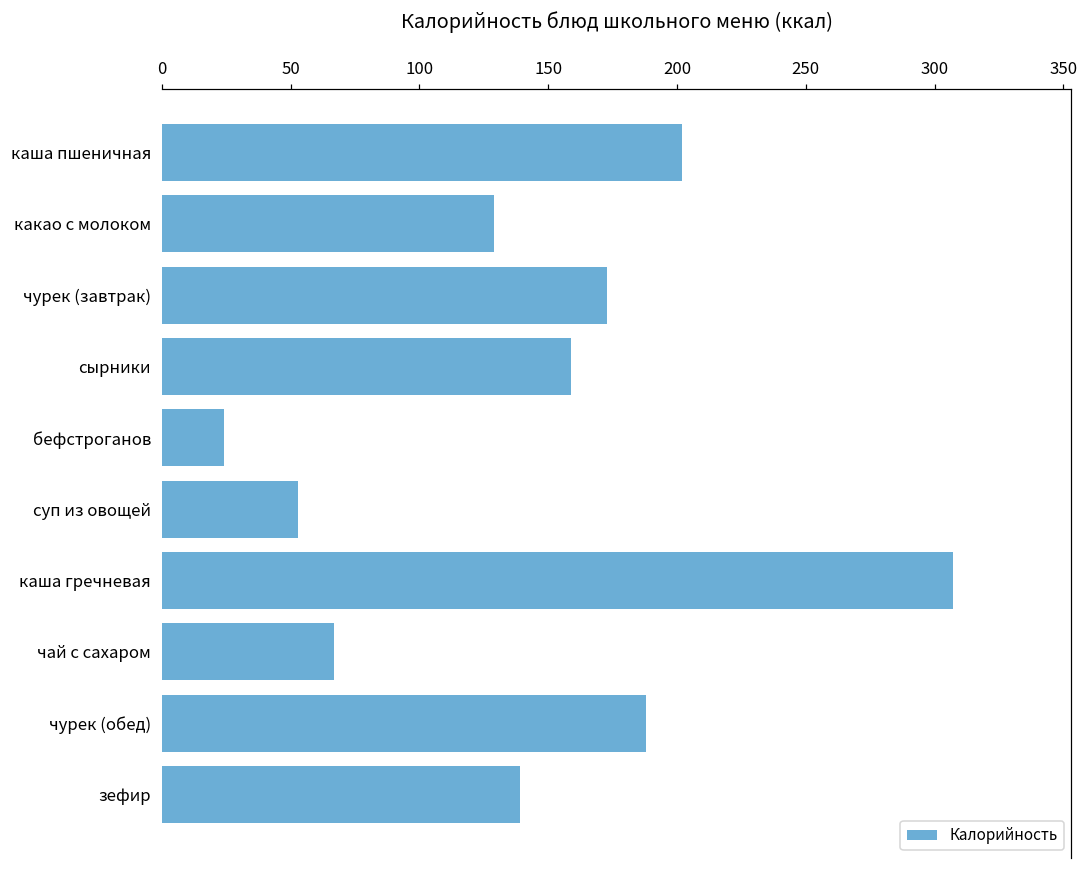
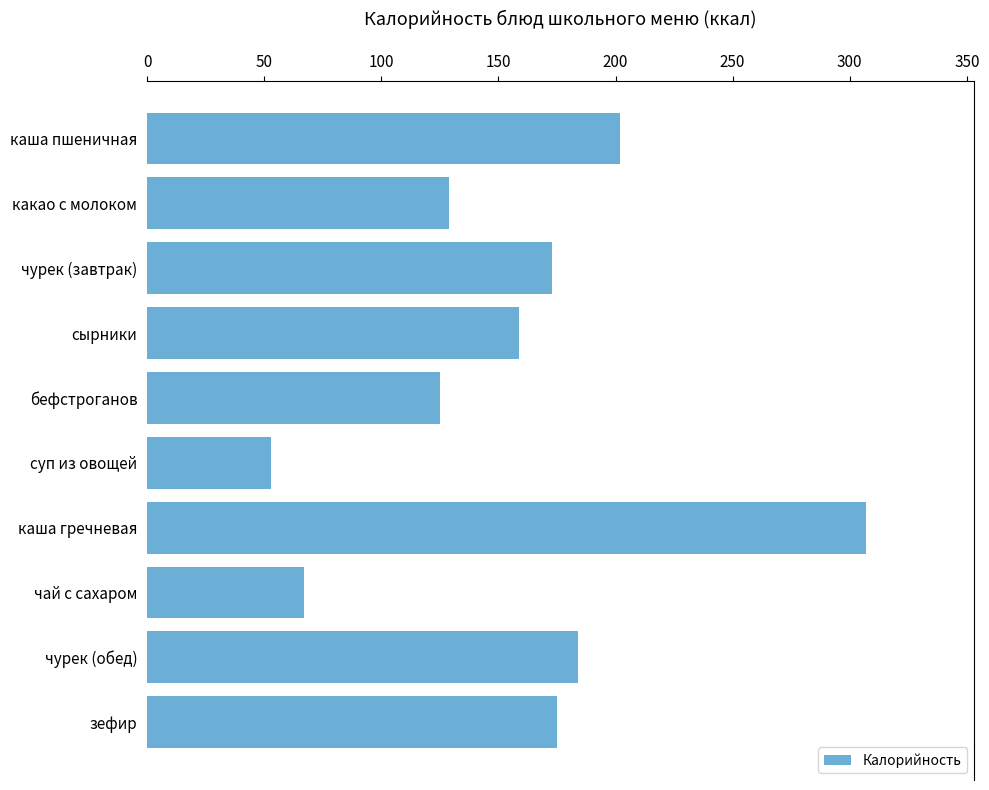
бефстроганов: 24 -> 125
чурек (обед): 188 -> 184
зефир: 139 -> 175
